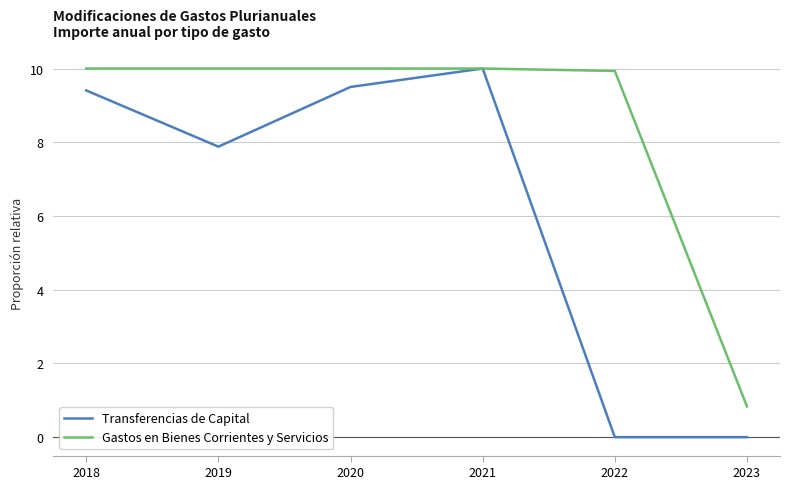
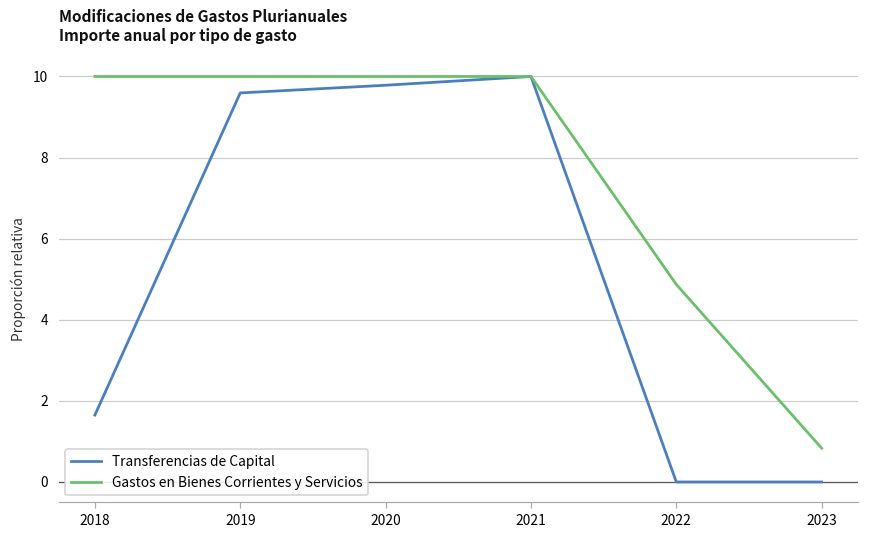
Transferencias de Capital, 2018: 9.4 -> 1.7
Transferencias de Capital, 2019: 7.9 -> 9.6
Transferencias de Capital, 2020: 9.5 -> 9.8
Gastos en Bienes Corrientes y Servicios, 2022: 9.9 -> 4.9
